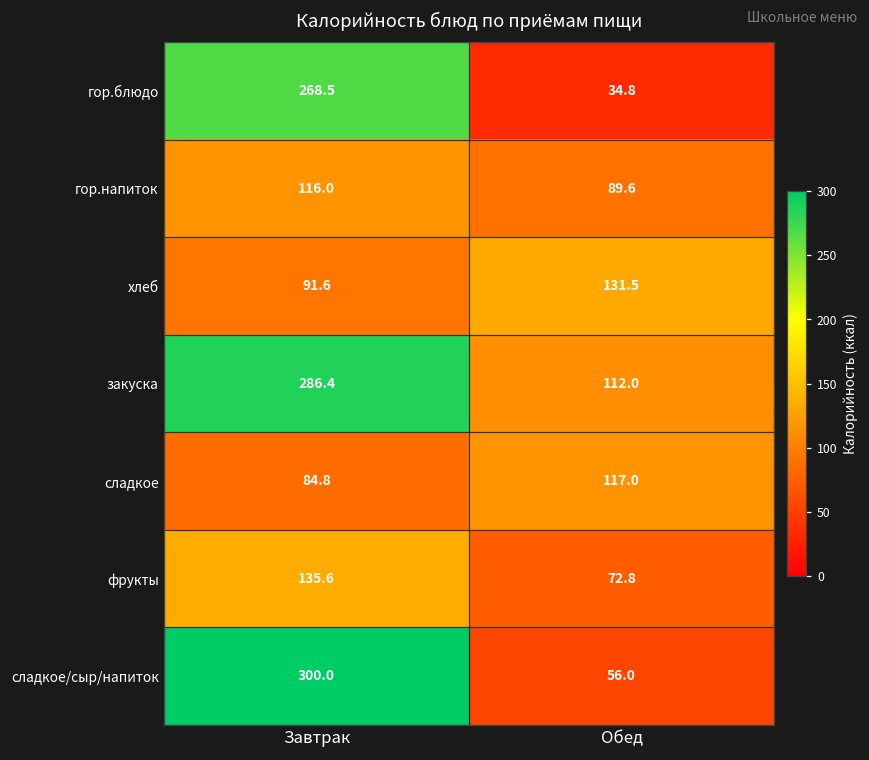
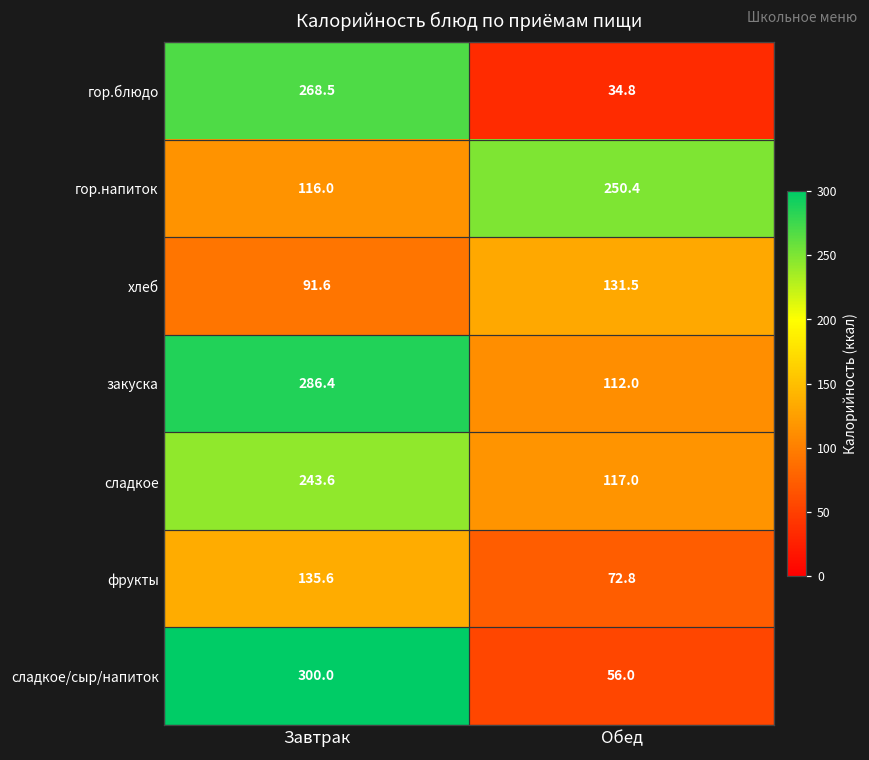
гор.напиток, Обед: 89.6 -> 250.4
сладкое, Завтрак: 84.8 -> 243.6
